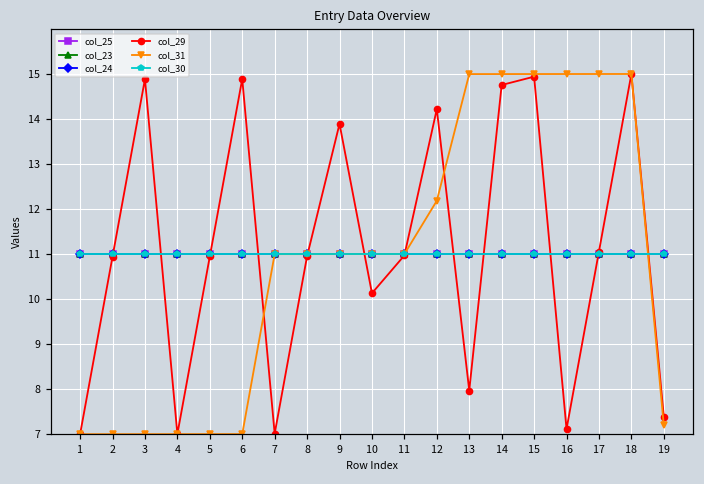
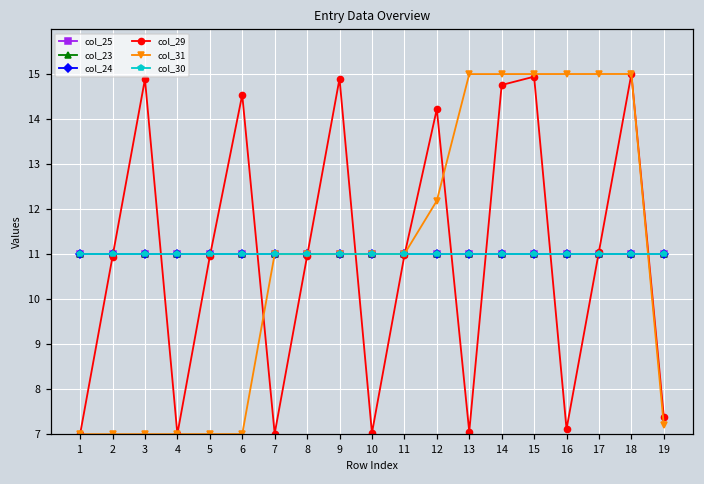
col_29, 6: 14.9 -> 14.5
col_29, 9: 13.9 -> 14.9
col_29, 10: 10.1 -> 7.0
col_29, 13: 8.0 -> 7.1
